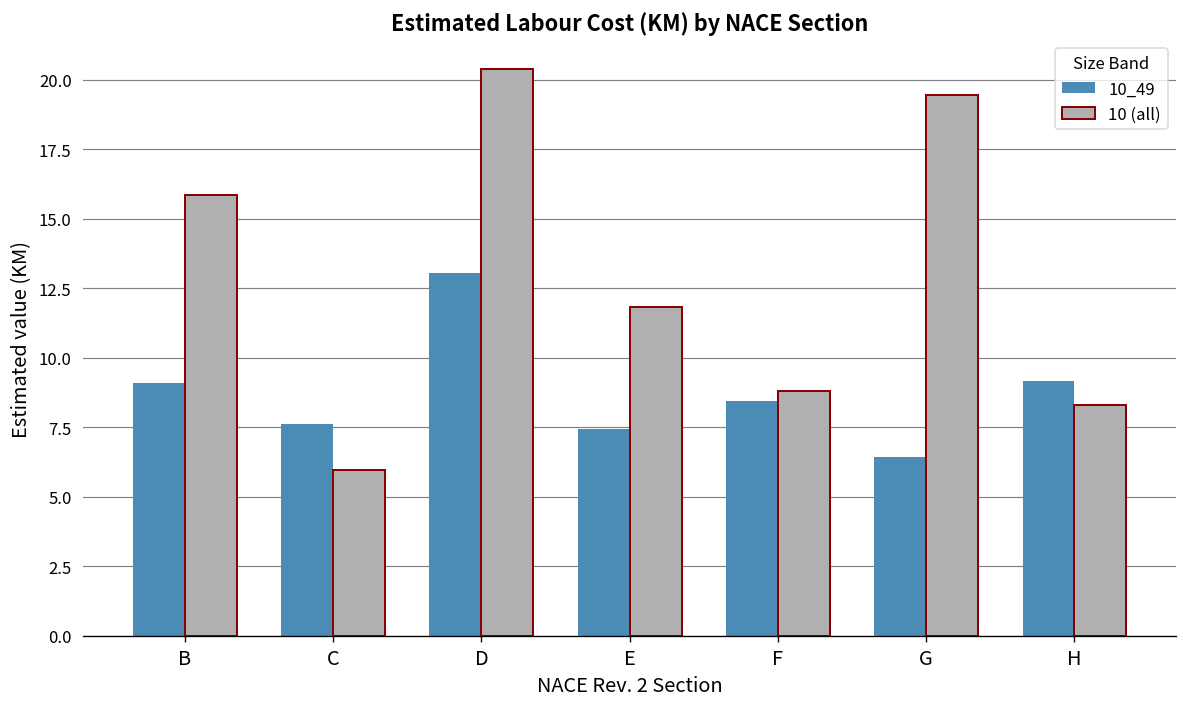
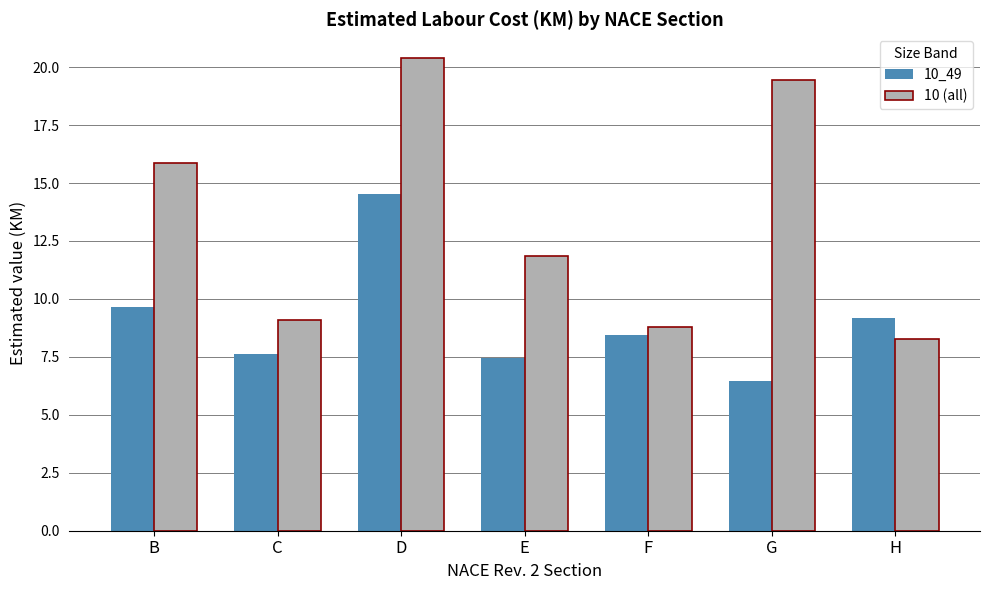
10_49, B: 9.1 -> 9.7
10 (all), C: 6.0 -> 9.1
10_49, D: 13.0 -> 14.5
